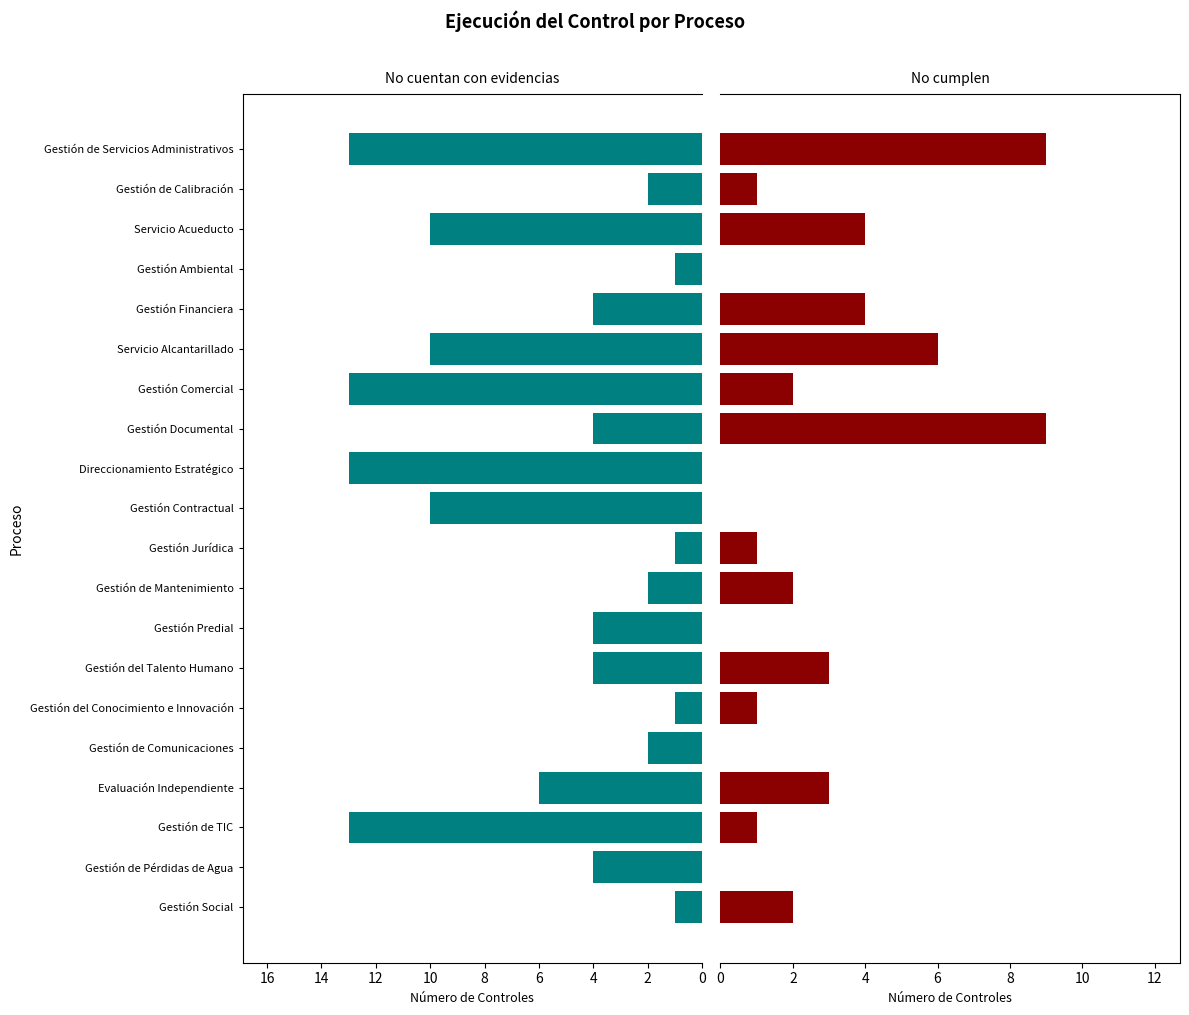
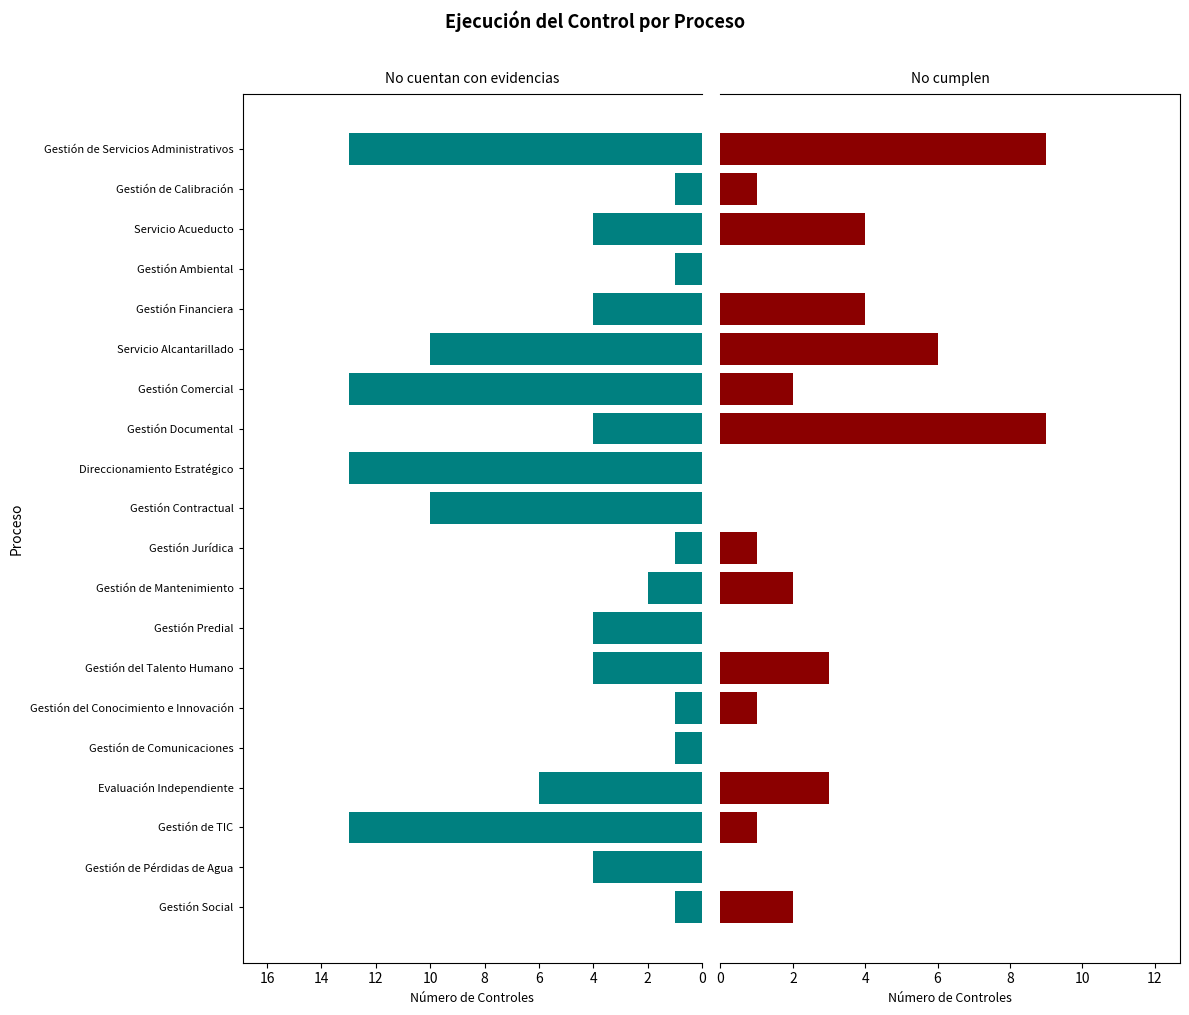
No cuentan con evidencias, Gestión de Calibración: 2 -> 1
No cuentan con evidencias, Servicio Acueducto: 10 -> 4
No cuentan con evidencias, Gestión de Comunicaciones: 2 -> 1
